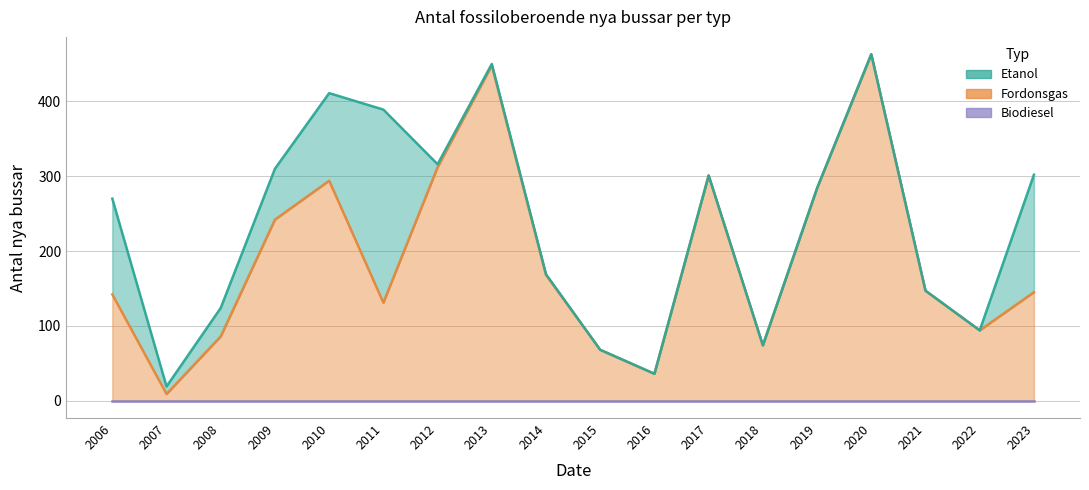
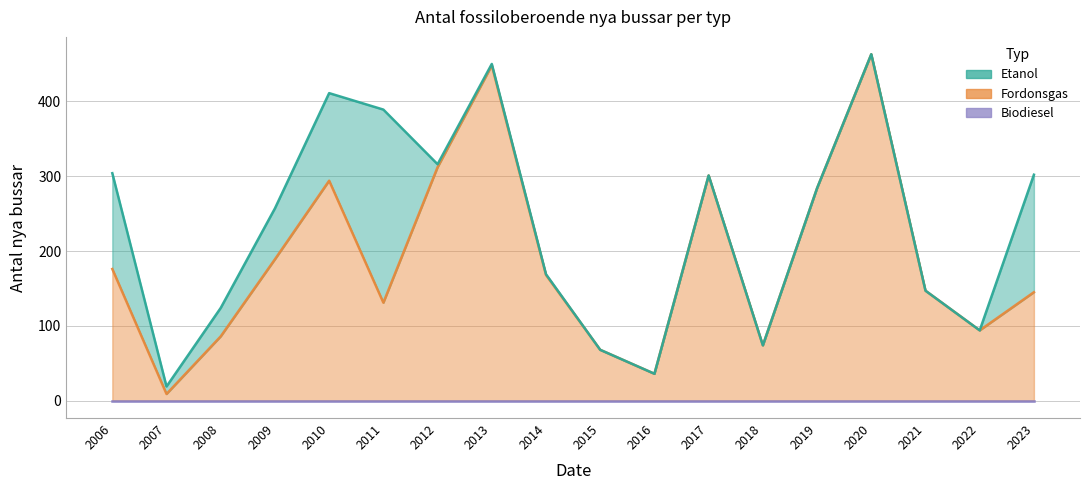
Fordonsgas, 2006: 140 -> 180
Fordonsgas, 2009: 240 -> 190
